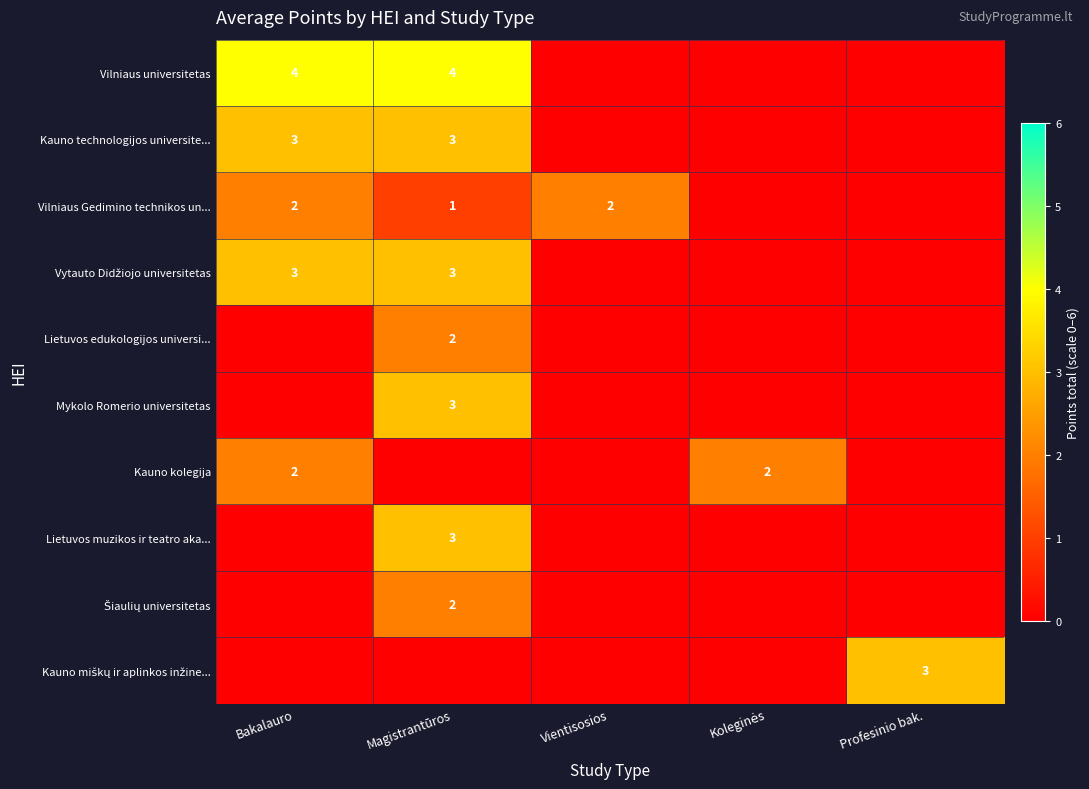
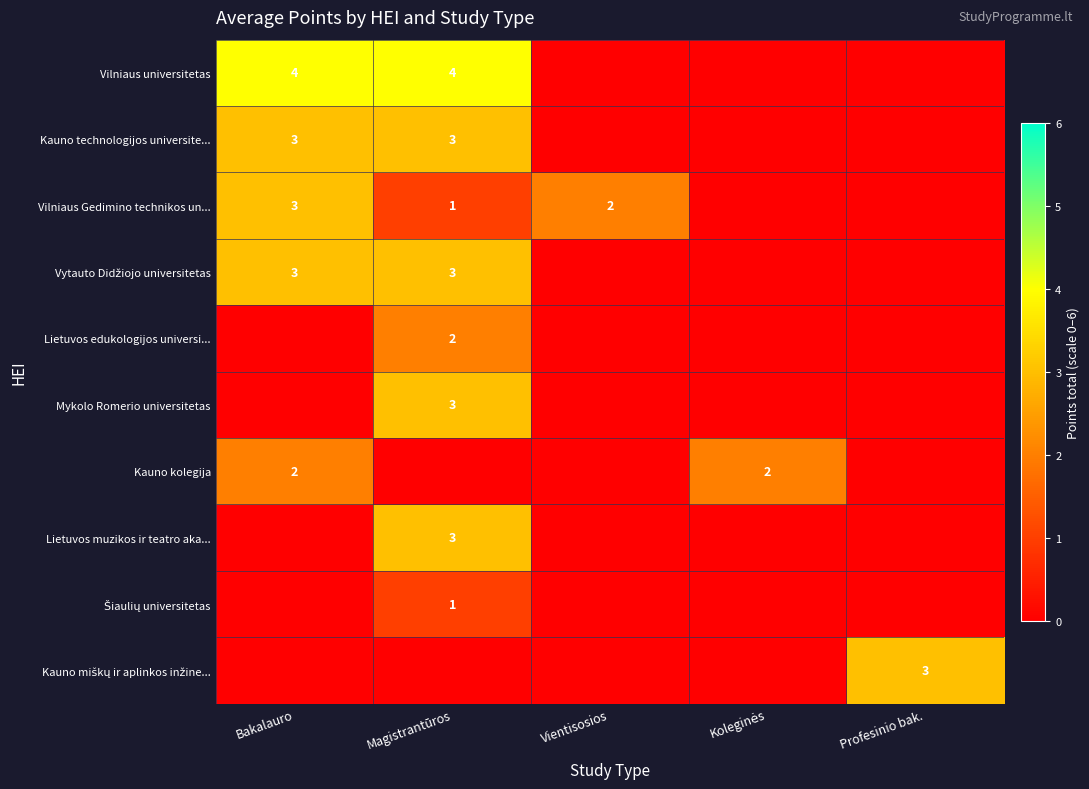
Vilniaus Gedimino technikos un..., Bakalauro: 2 -> 3
Šiaulių universitetas, Magistrantūros: 2 -> 1
